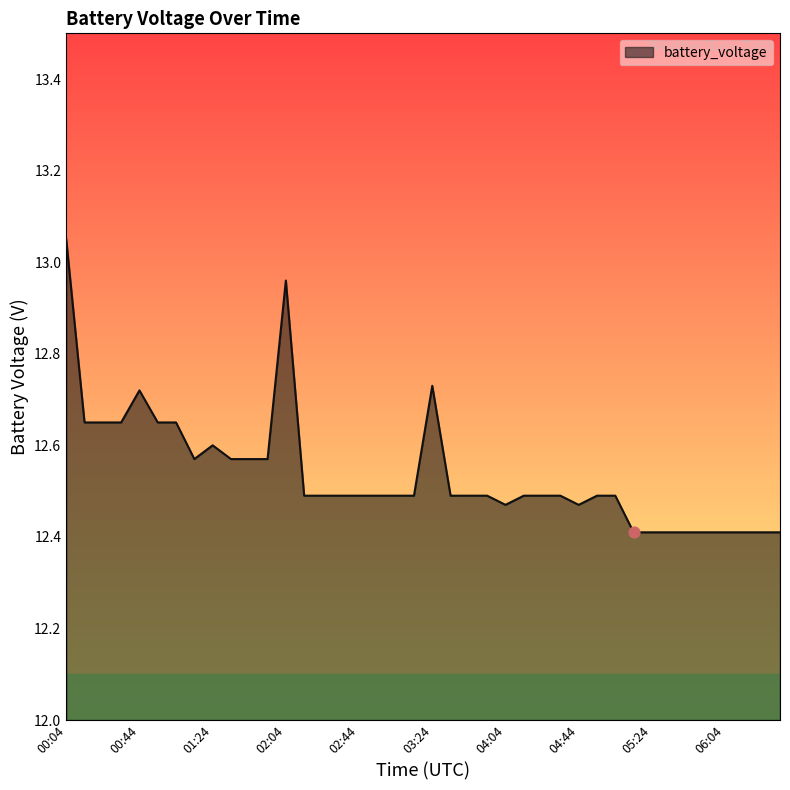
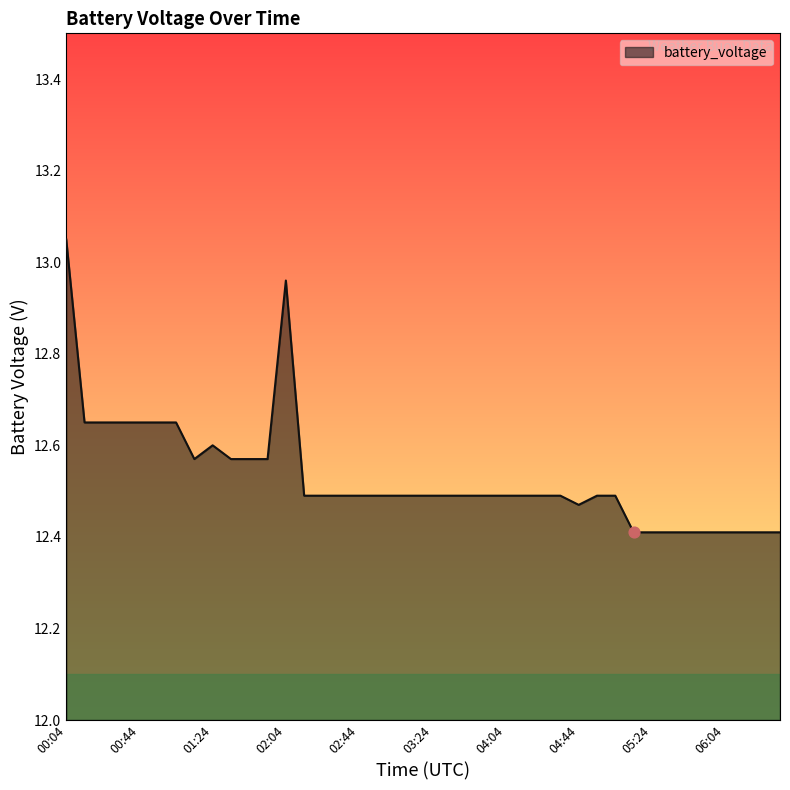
battery_voltage, 00:44: 12.72 -> 12.65
battery_voltage, 03:24: 12.73 -> 12.49
battery_voltage, 04:04: 12.47 -> 12.49
